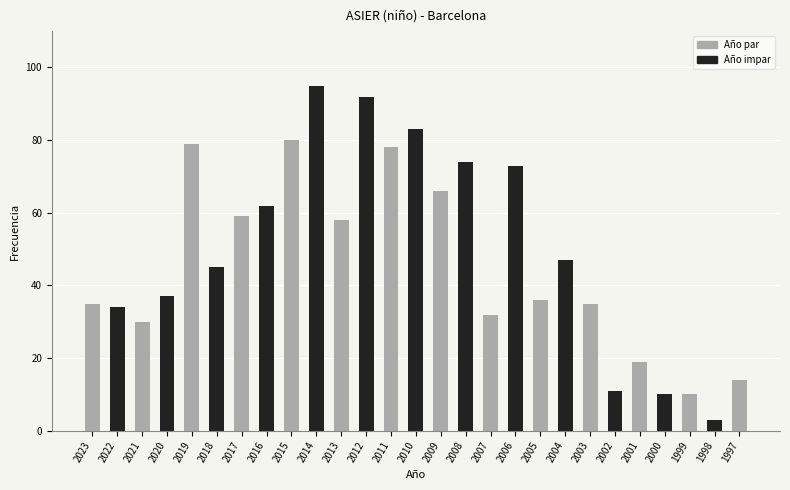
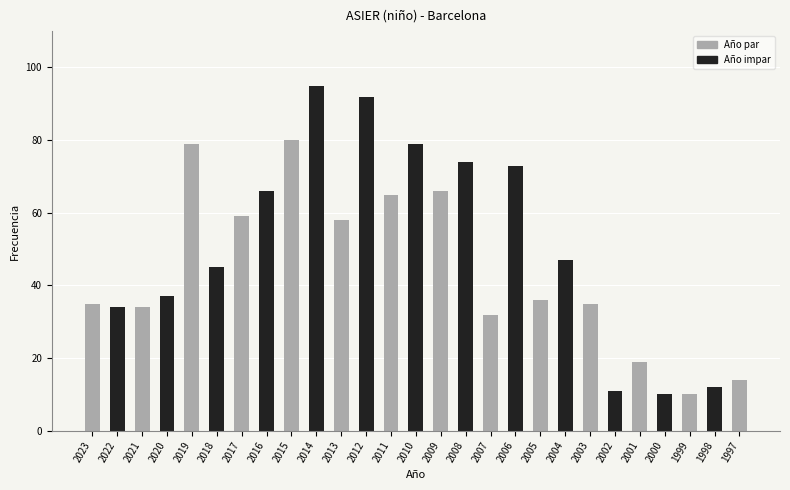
2021: 30 -> 34
2016: 62 -> 66
2011: 78 -> 65
2010: 83 -> 79
1998: 3 -> 12
